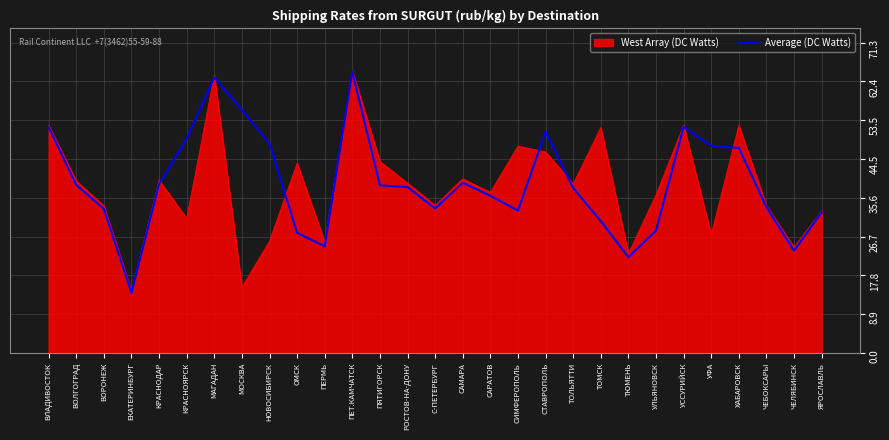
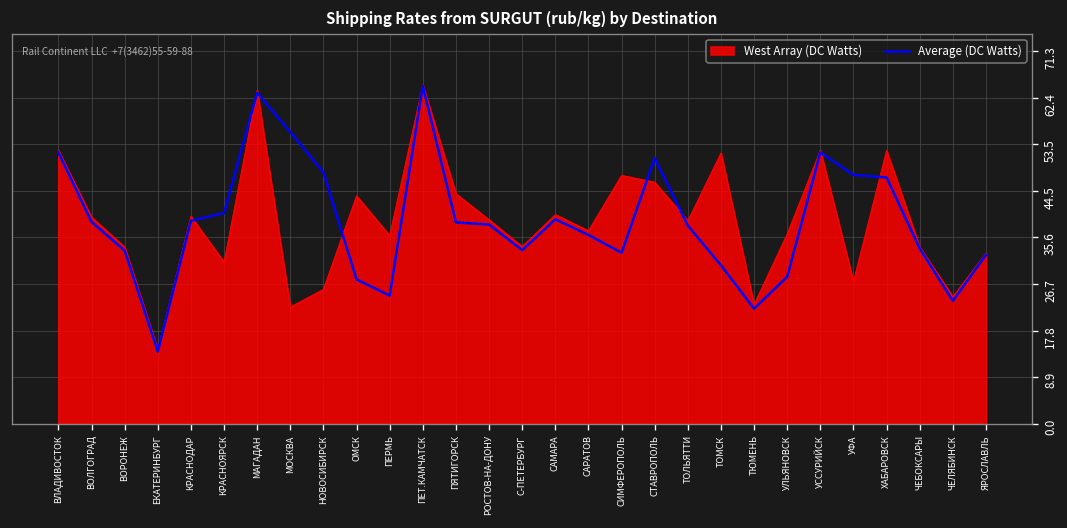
Average (DC Watts), КРАСНОЯРСК: 49 -> 40
West Array (DC Watts), МОСКВА: 15 -> 22
West Array (DC Watts), ПЕРМЬ: 26 -> 36
